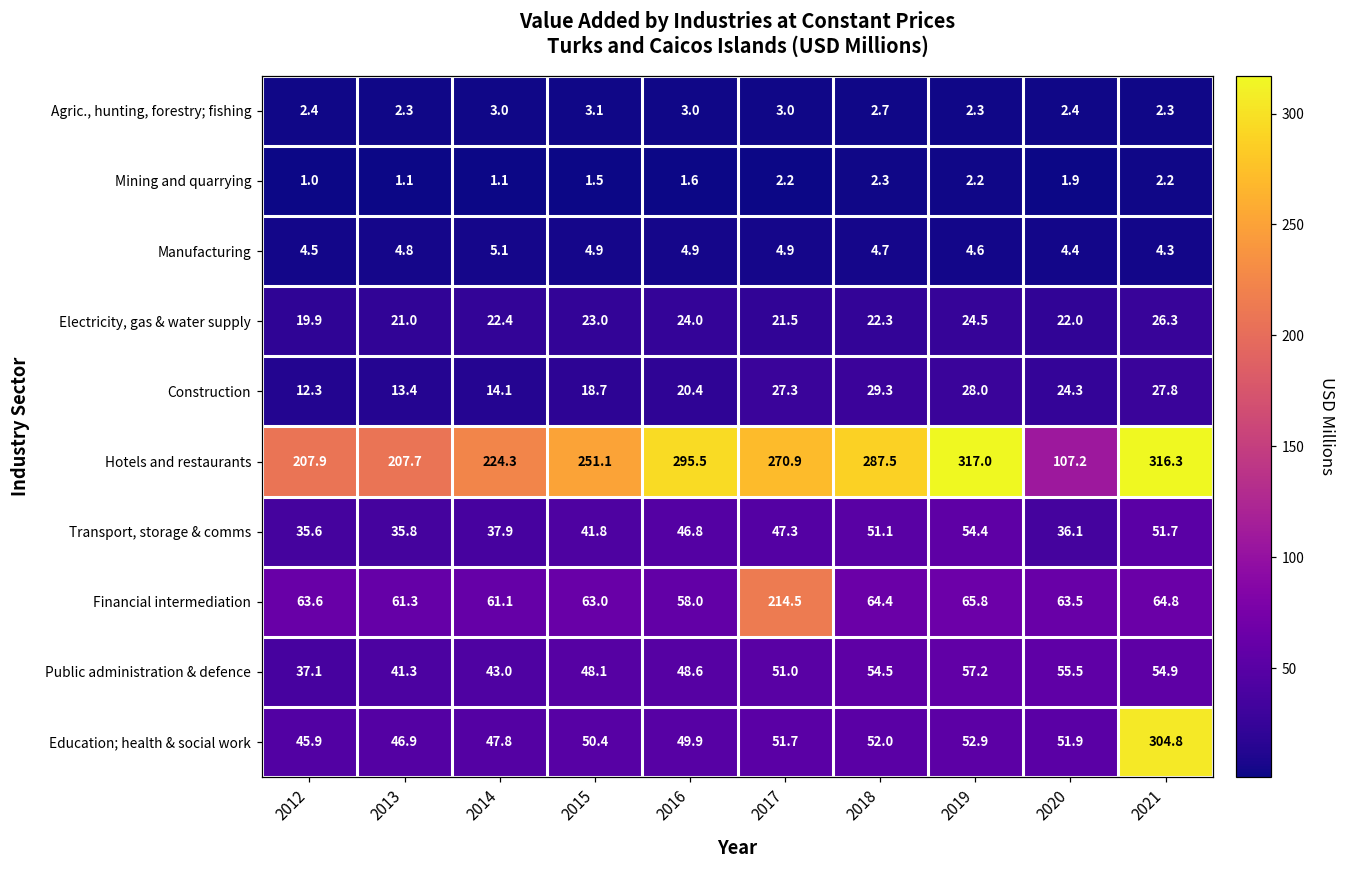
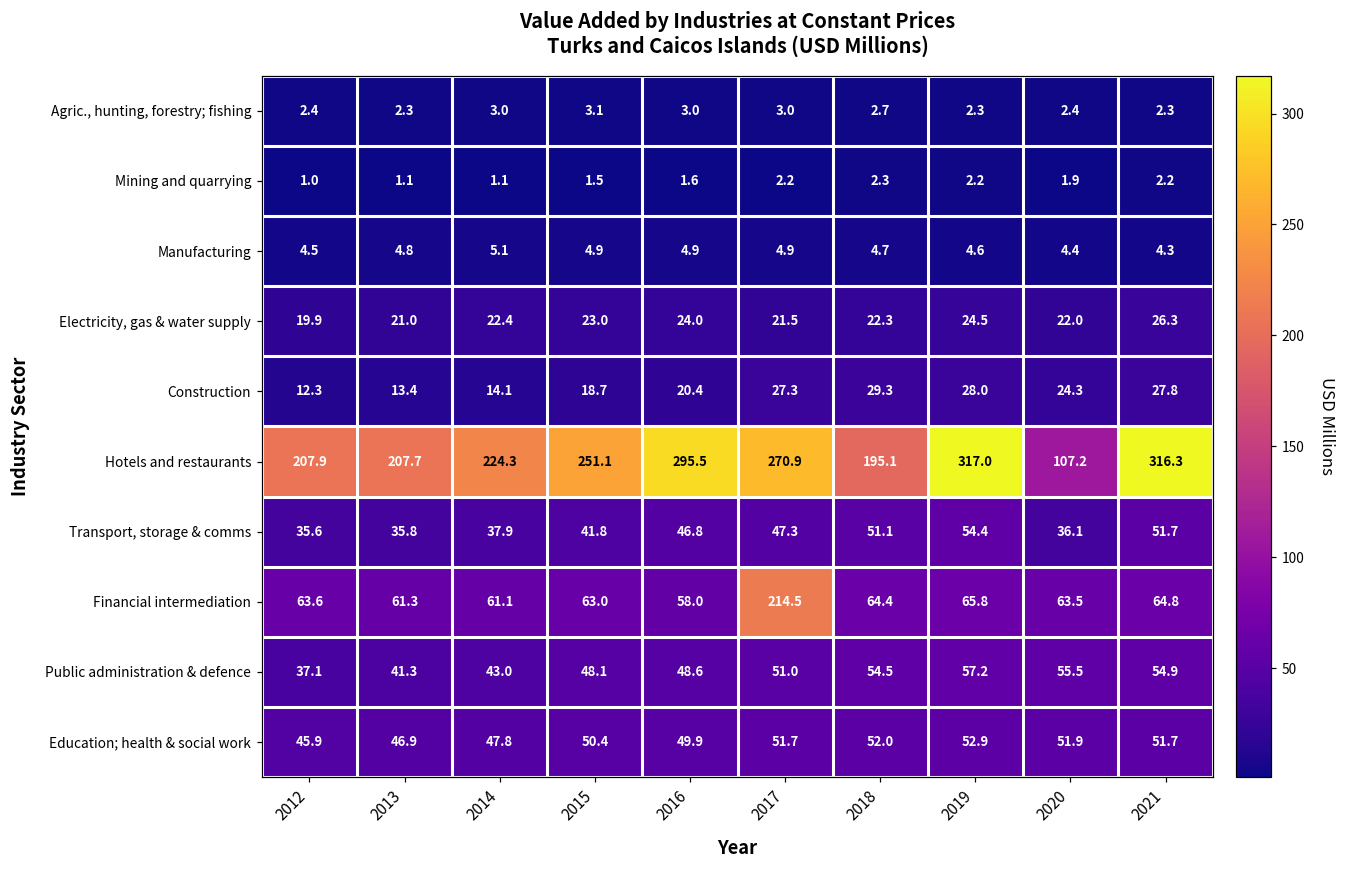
Hotels and restaurants, 2018: 287.5 -> 195.1
Education; health & social work, 2021: 304.8 -> 51.7
